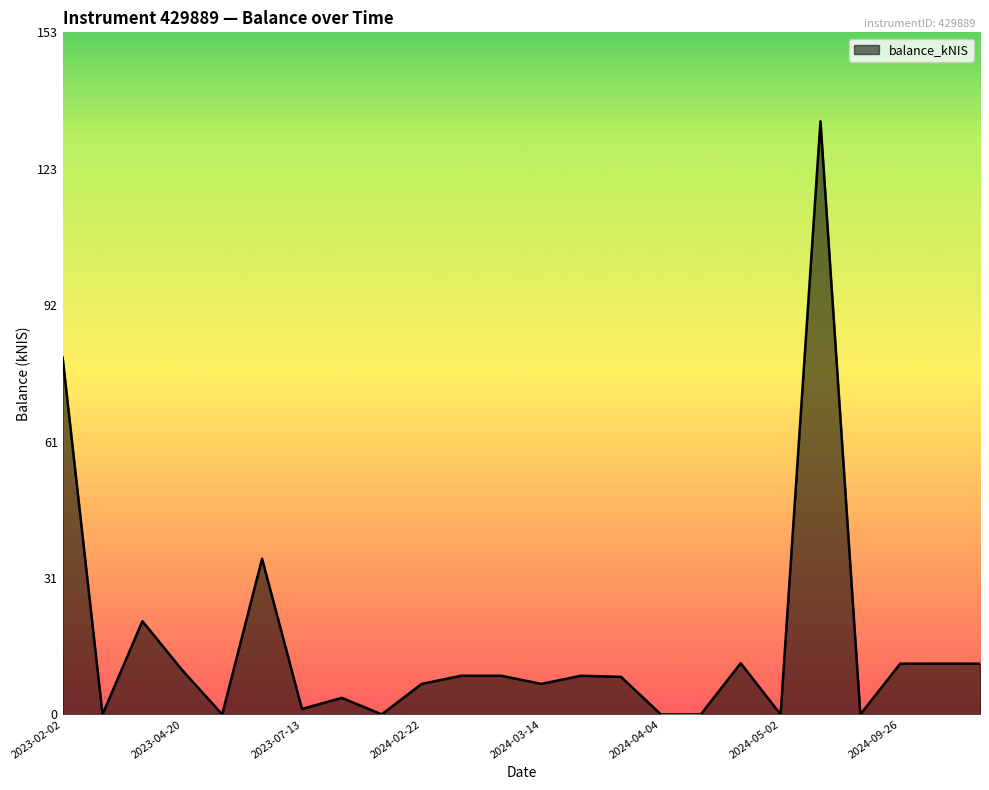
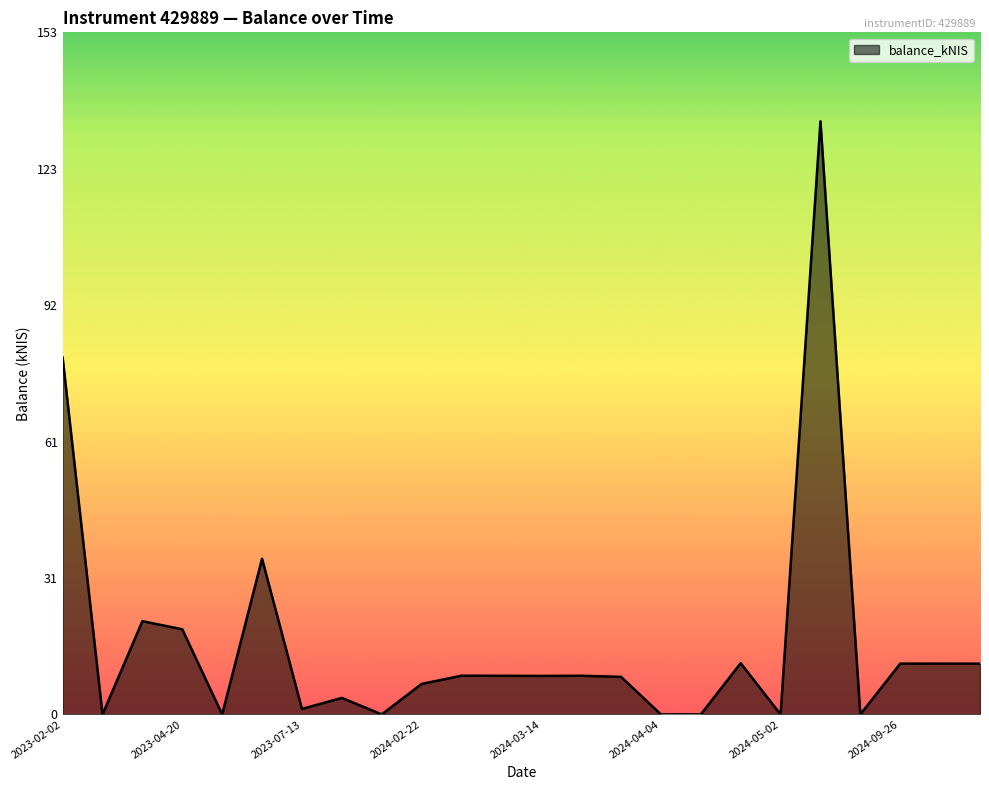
2023-04-20: 10 -> 19
2024-03-14: 7 -> 9
